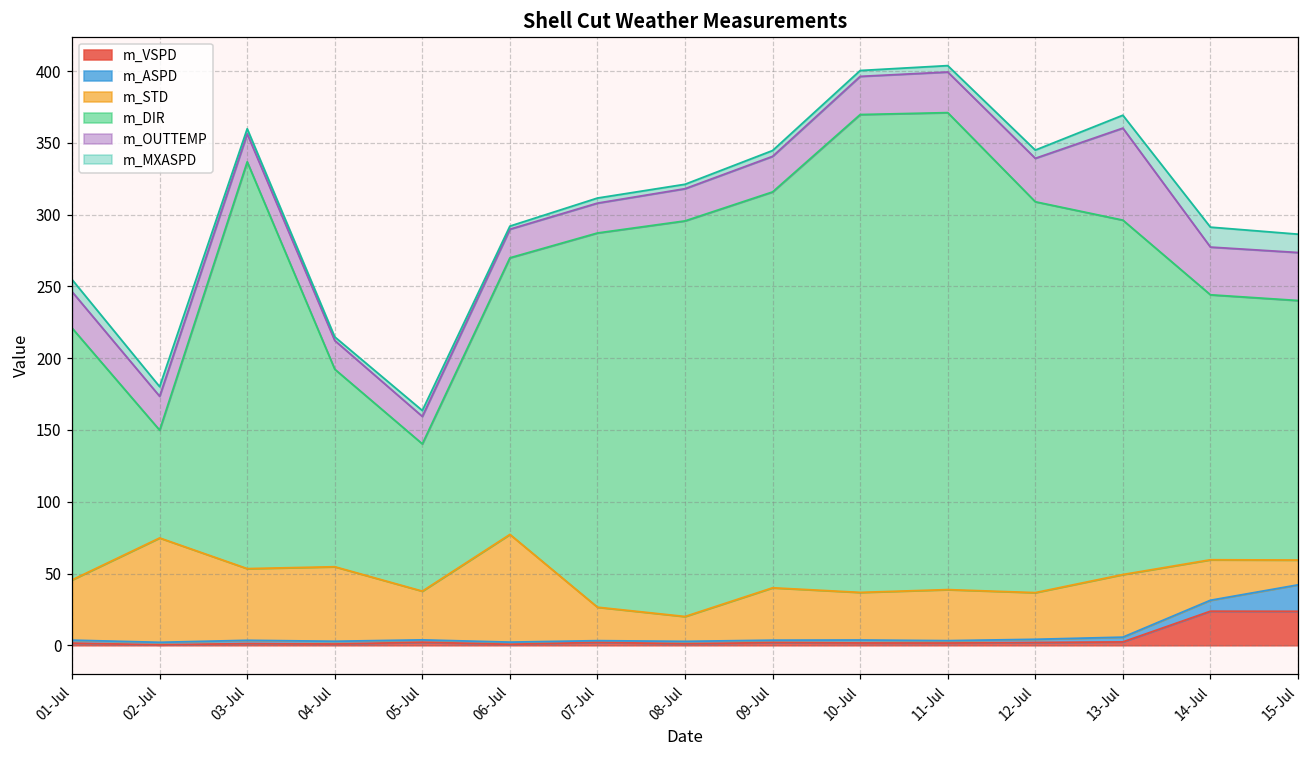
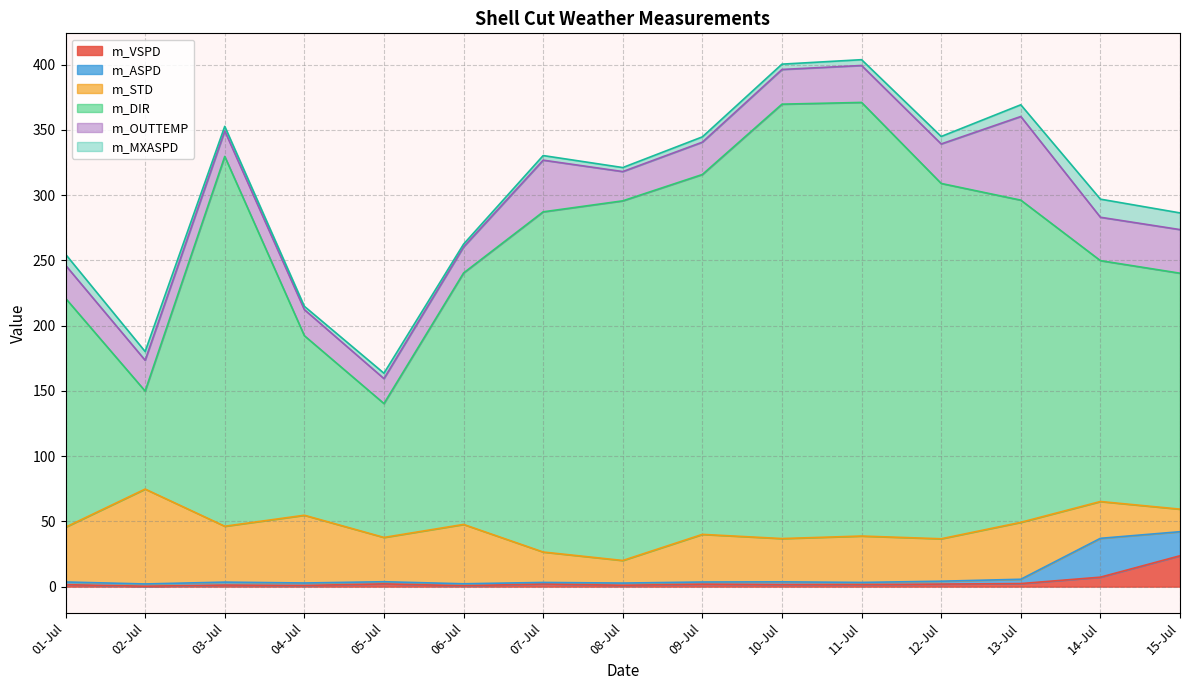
m_STD, 03-Jul: 50 -> 43
m_STD, 06-Jul: 75 -> 45
m_OUTTEMP, 07-Jul: 21 -> 40
m_VSPD, 14-Jul: 24 -> 7
m_ASPD, 14-Jul: 8 -> 30
